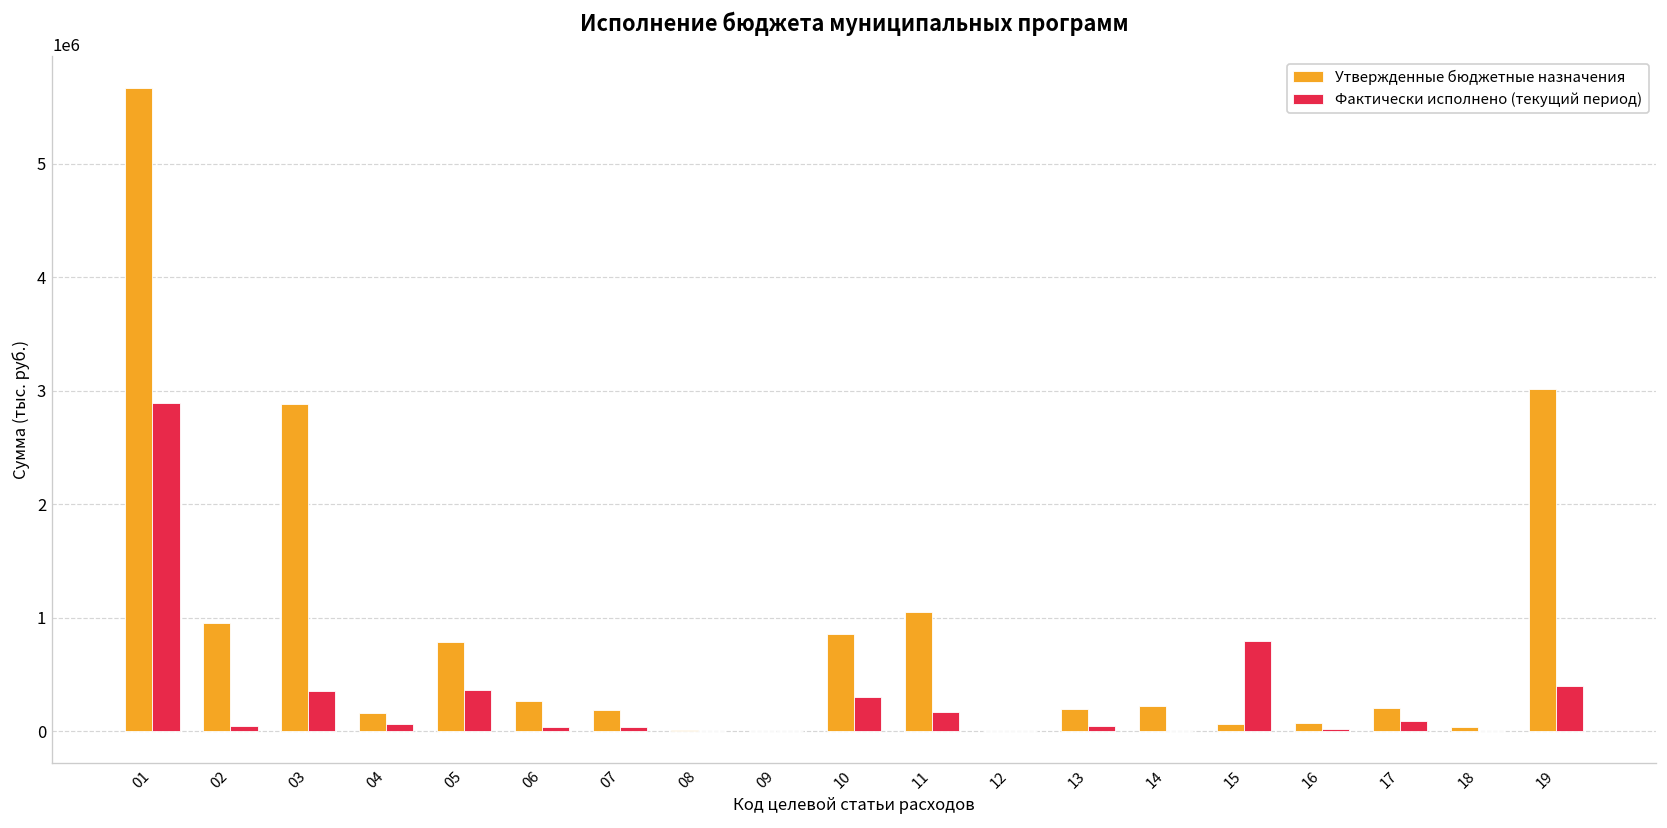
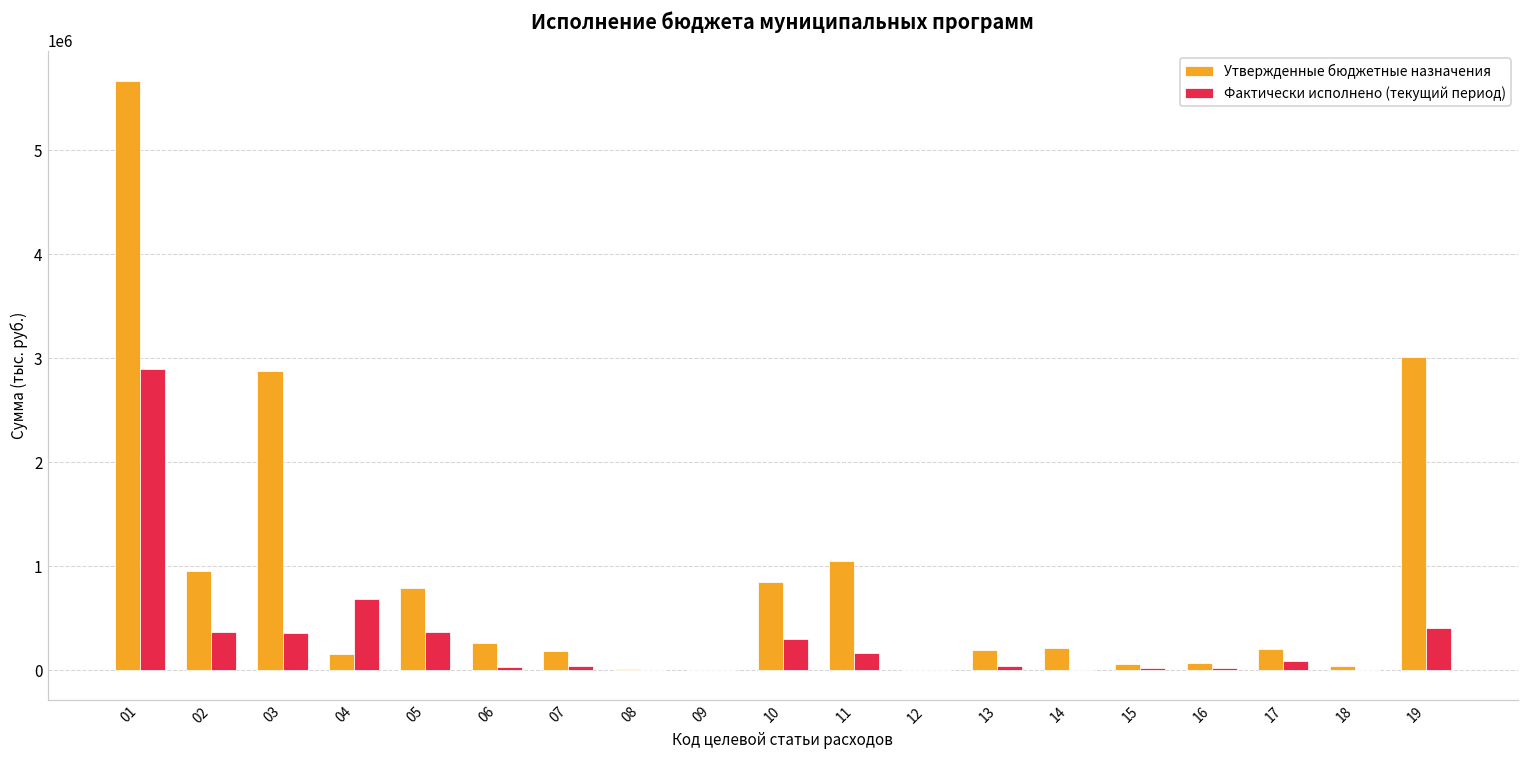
Фактически исполнено (текущий период), 02: 0 -> 400000
Фактически исполнено (текущий период), 04: 100000 -> 700000
Фактически исполнено (текущий период), 15: 800000 -> 0
